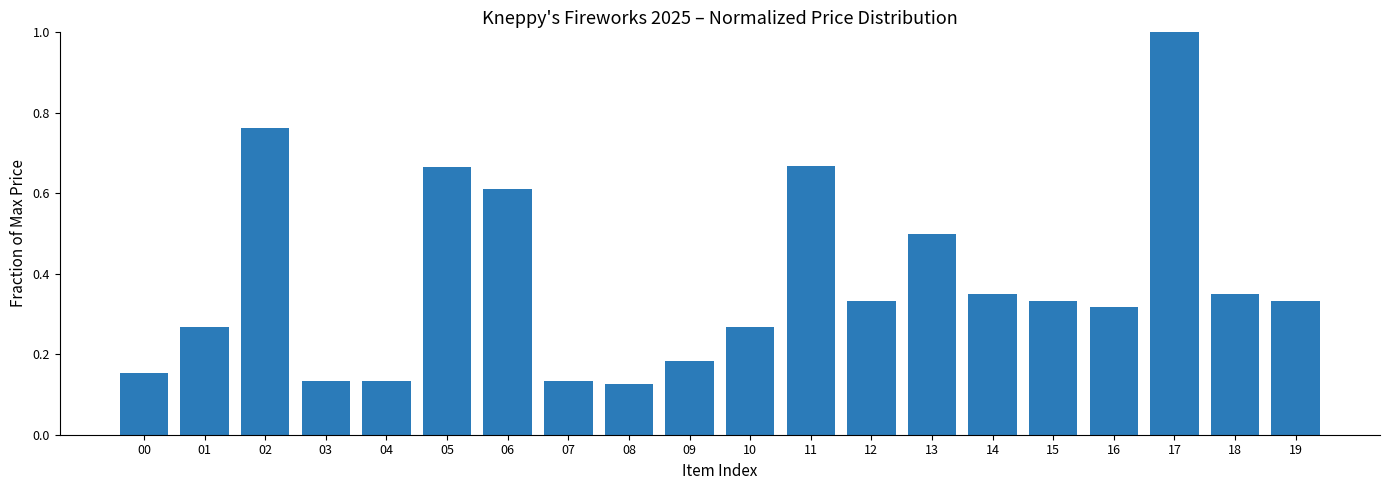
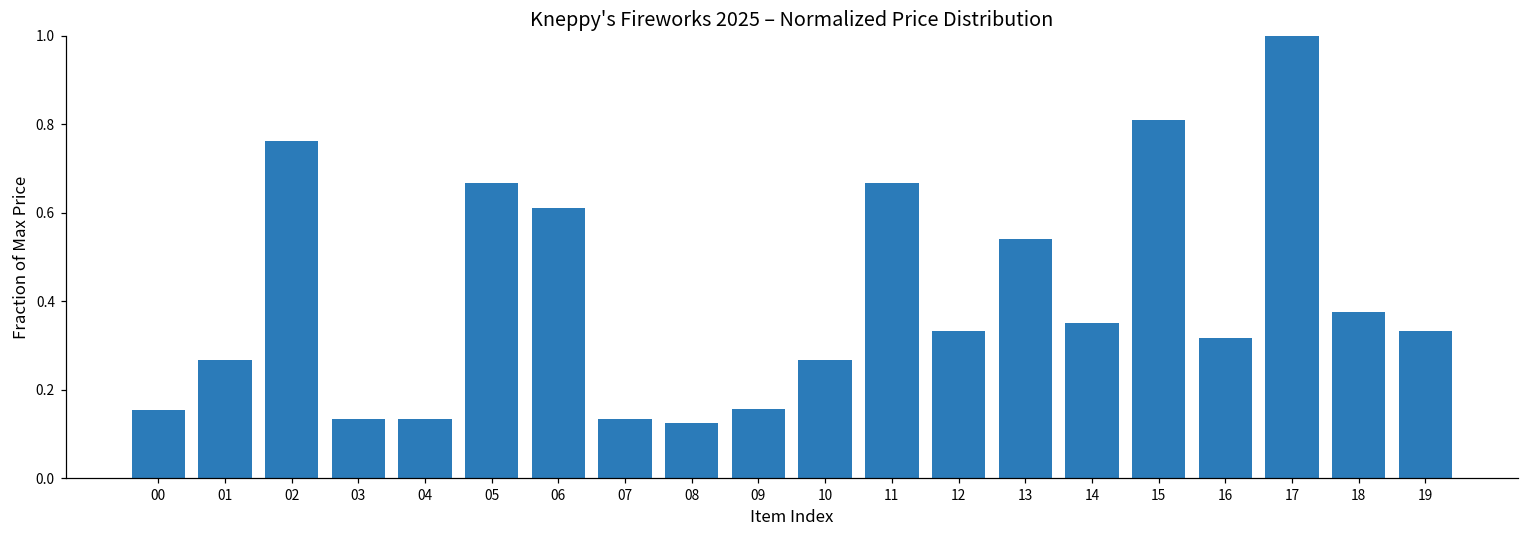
09: 0.18 -> 0.16
13: 0.50 -> 0.54
15: 0.33 -> 0.81
18: 0.35 -> 0.37
